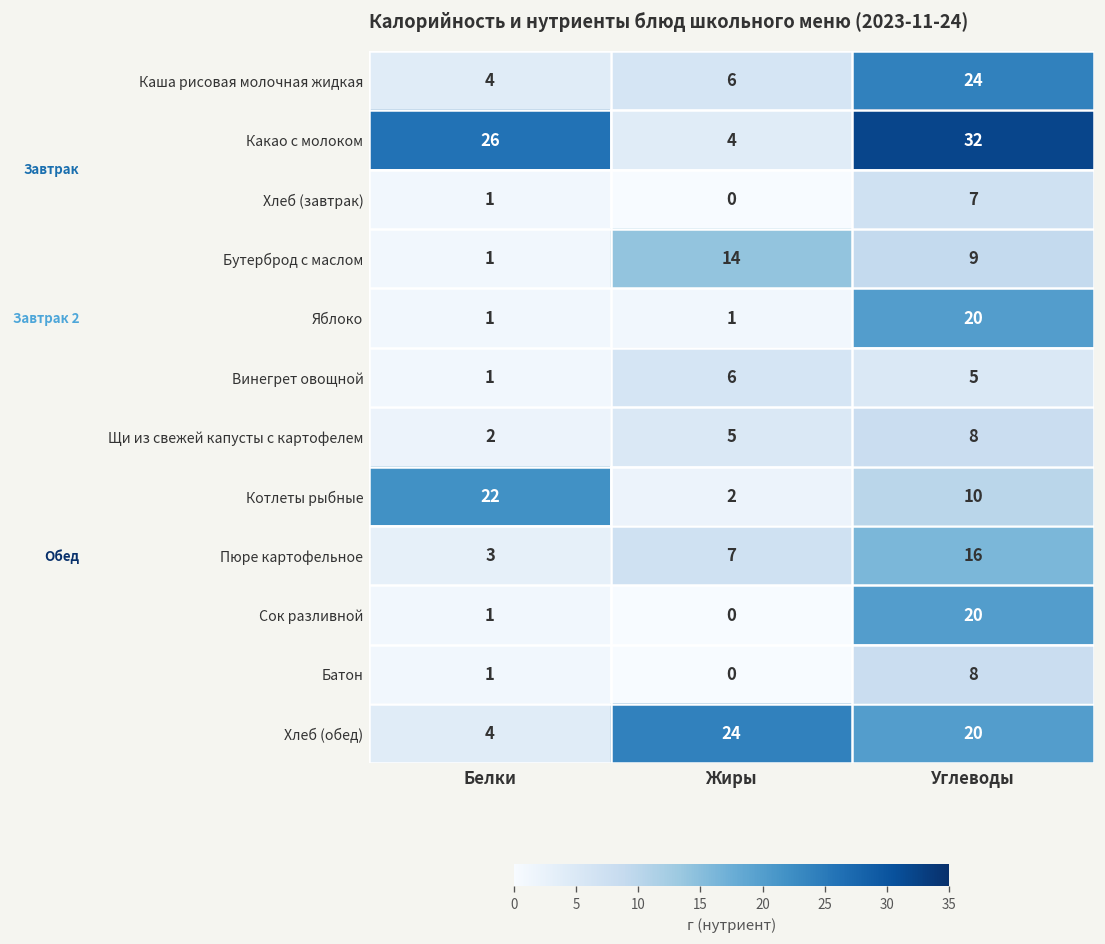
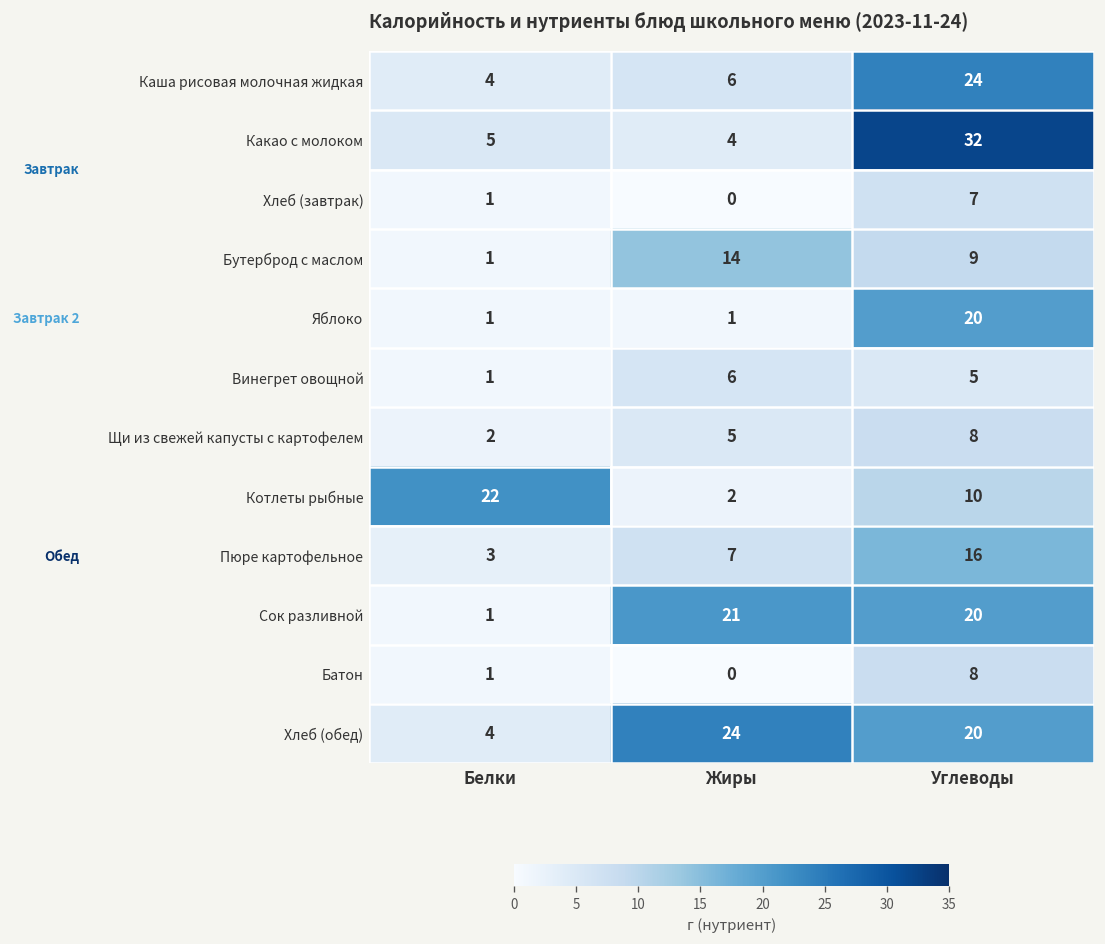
Какао с молоком, Белки: 26 -> 5
Сок разливной, Жиры: 0 -> 21
